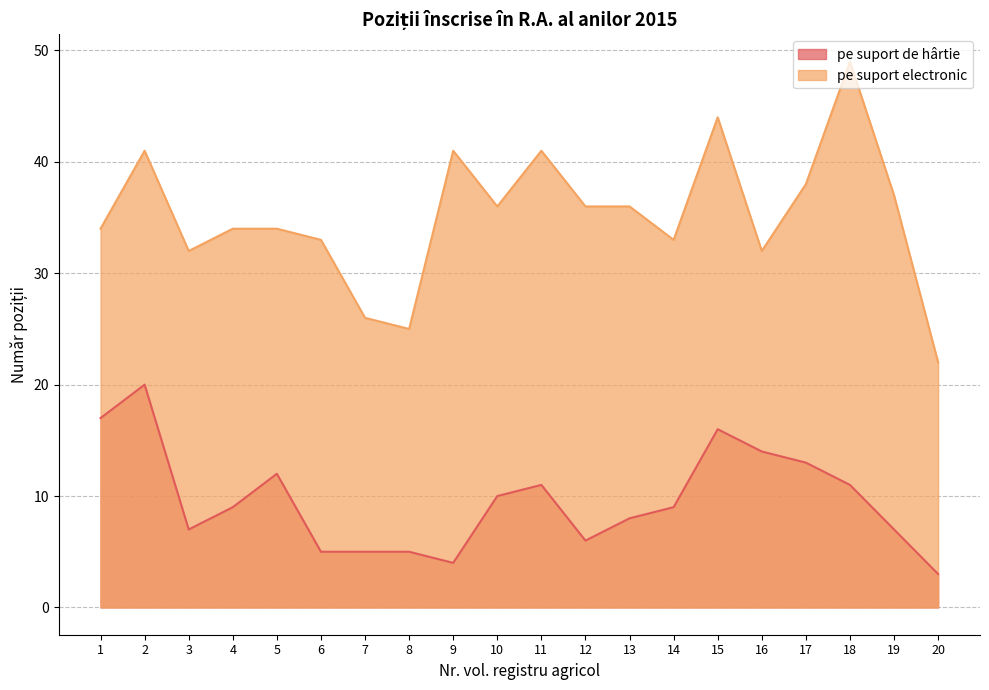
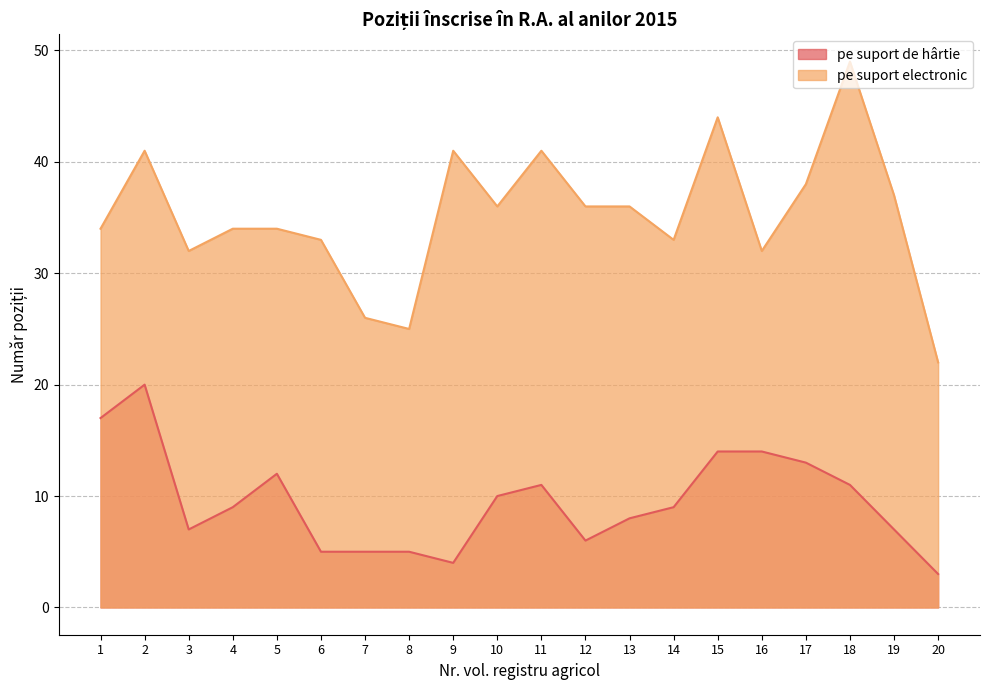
pe suport de hârtie, 15: 16 -> 14
